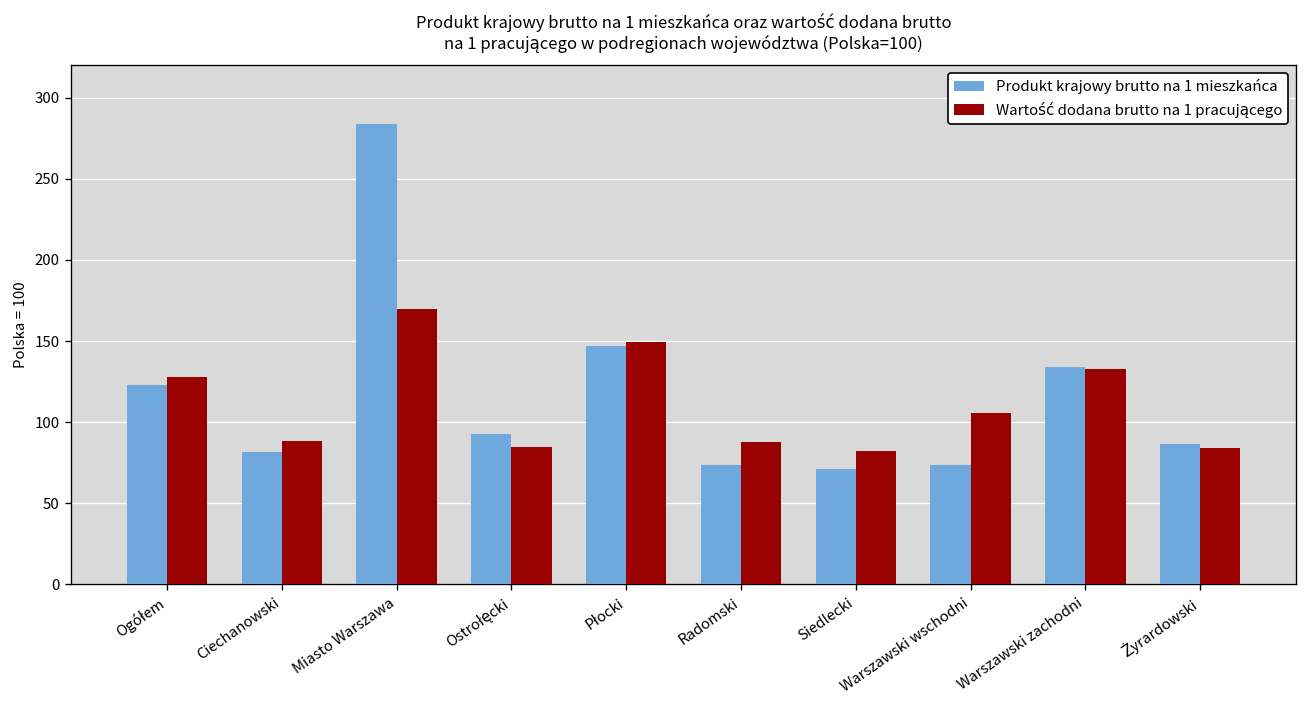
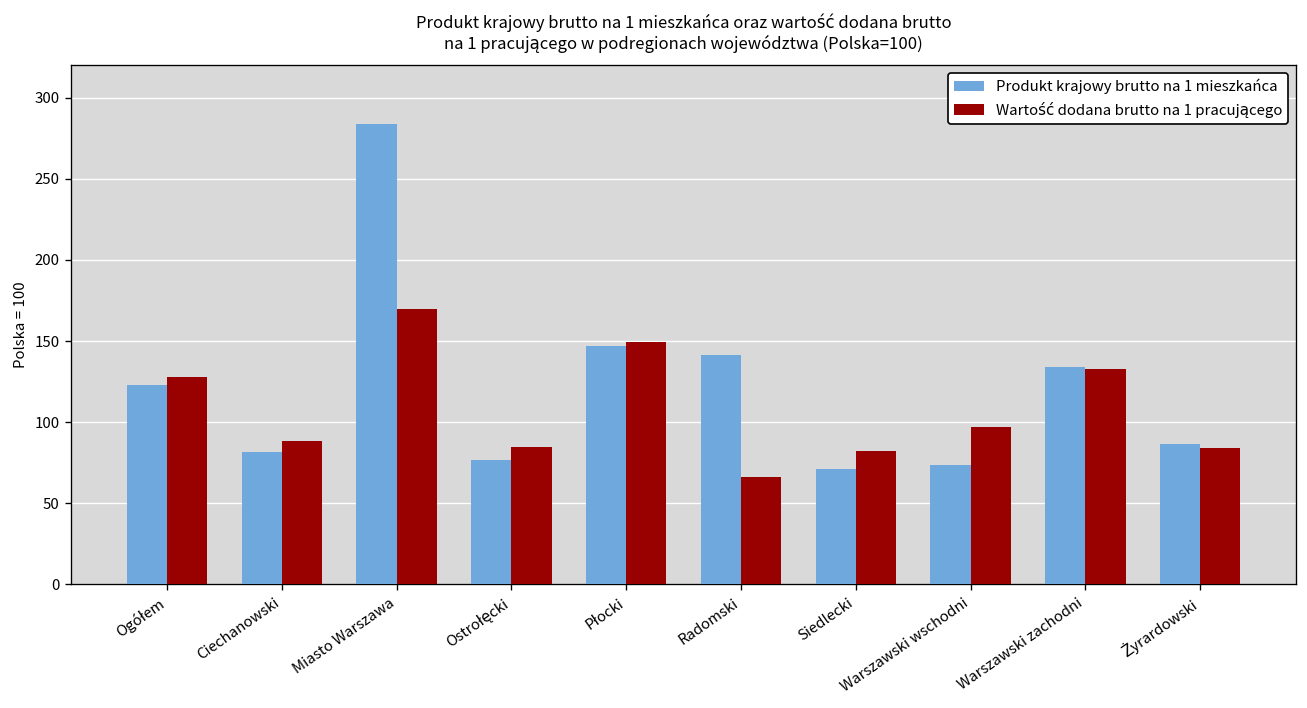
Produkt krajowy brutto na 1 mieszkańca, Ostrołęcki: 93 -> 77
Produkt krajowy brutto na 1 mieszkańca, Radomski: 74 -> 141
Wartość dodana brutto na 1 pracującego, Radomski: 88 -> 66
Wartość dodana brutto na 1 pracującego, Warszawski wschodni: 105 -> 97
